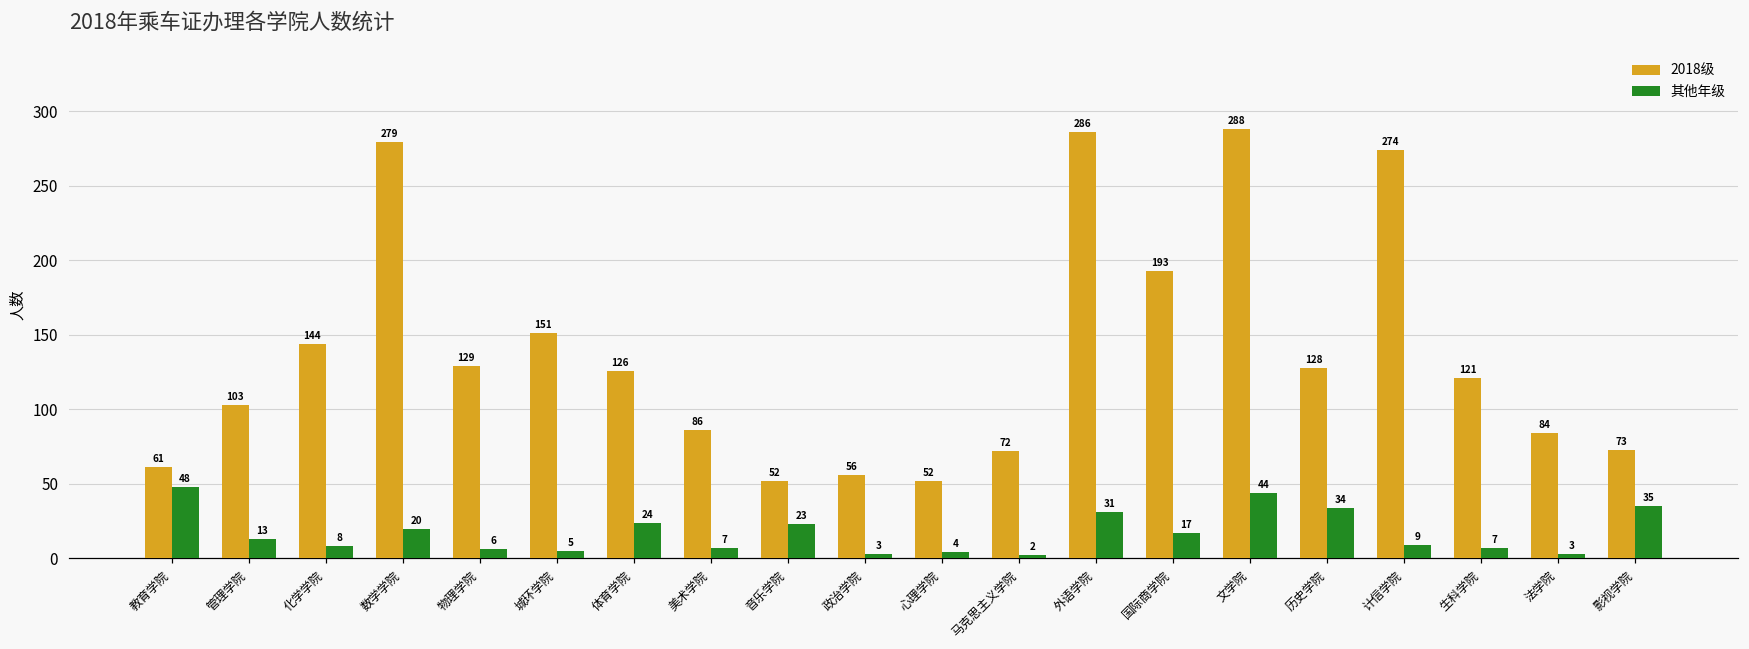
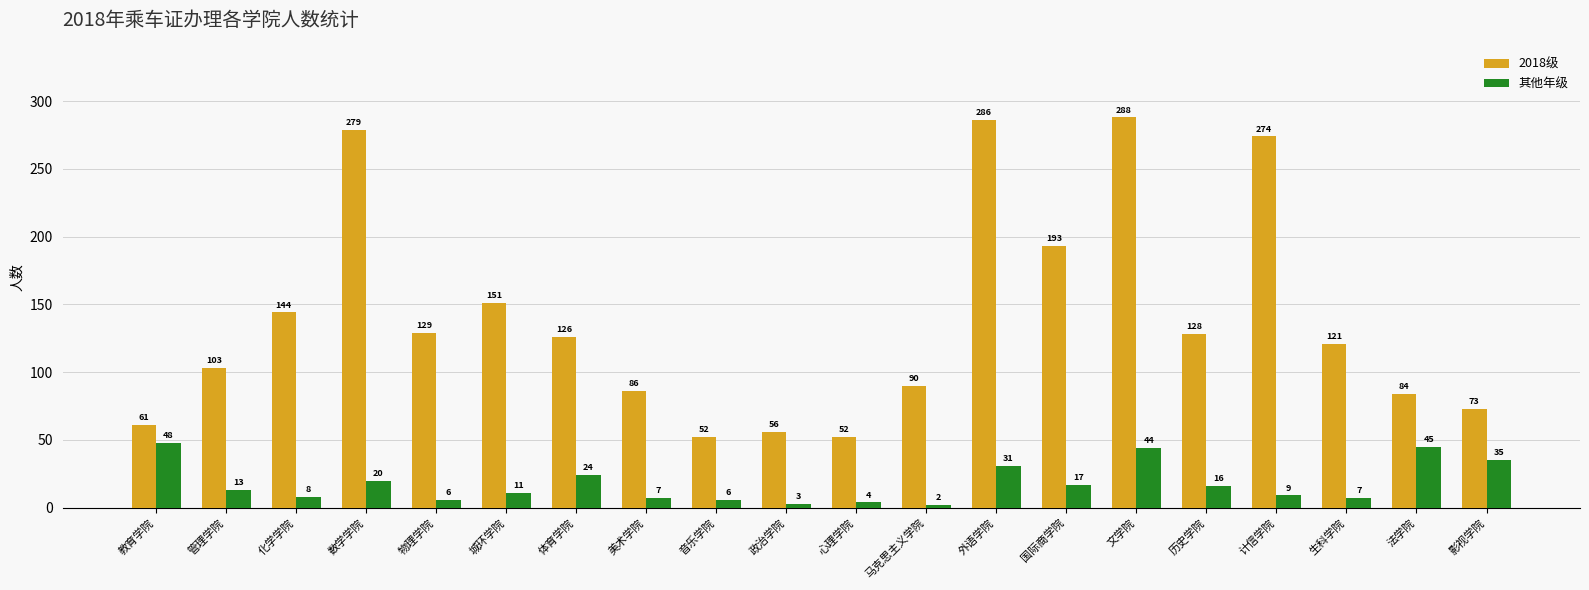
其他年级, 城环学院: 5 -> 11
其他年级, 音乐学院: 23 -> 6
2018级, 马克思主义学院: 72 -> 90
其他年级, 历史学院: 34 -> 16
其他年级, 法学院: 3 -> 45
